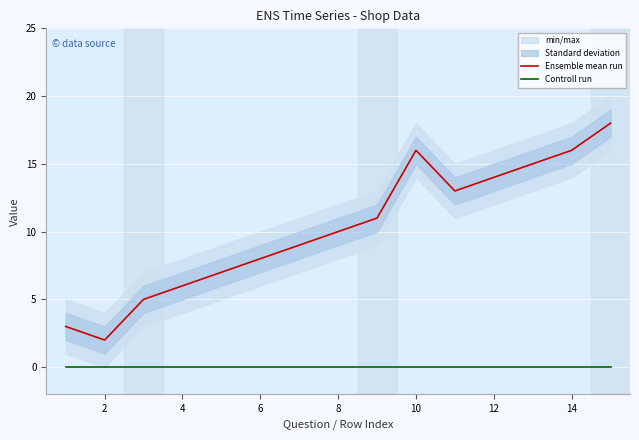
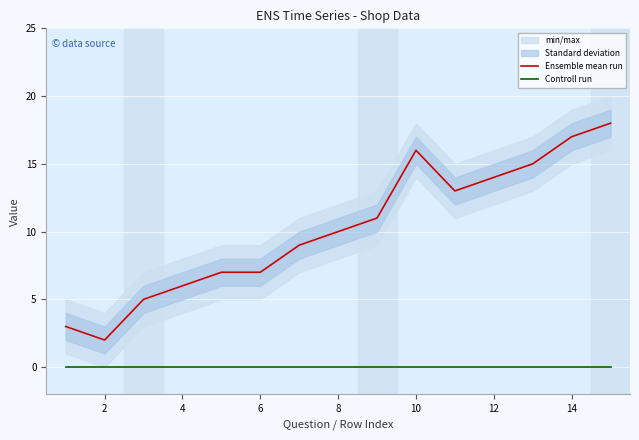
Ensemble mean run, 6: 8 -> 7
Ensemble mean run, 14: 16 -> 17
